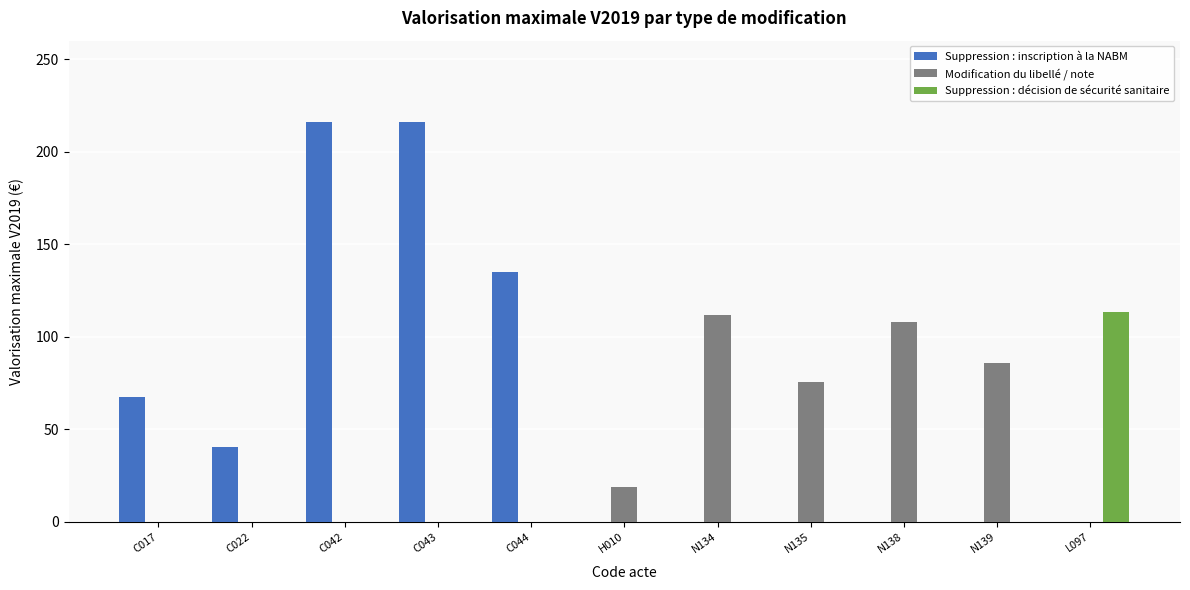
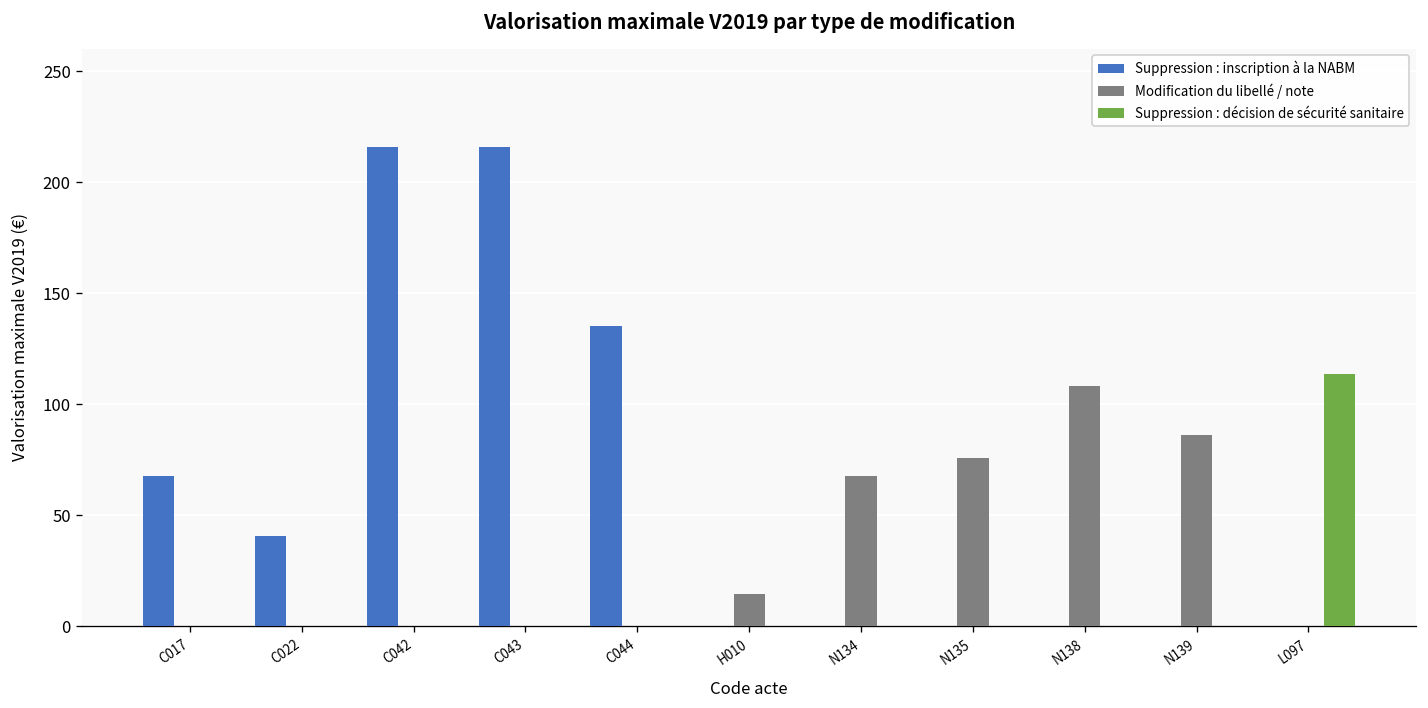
Modification du libellé / note, H010: 19 -> 15
Modification du libellé / note, N134: 112 -> 68
